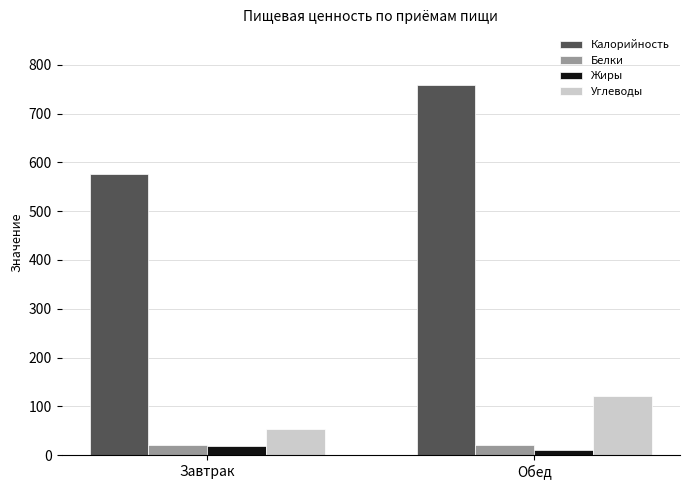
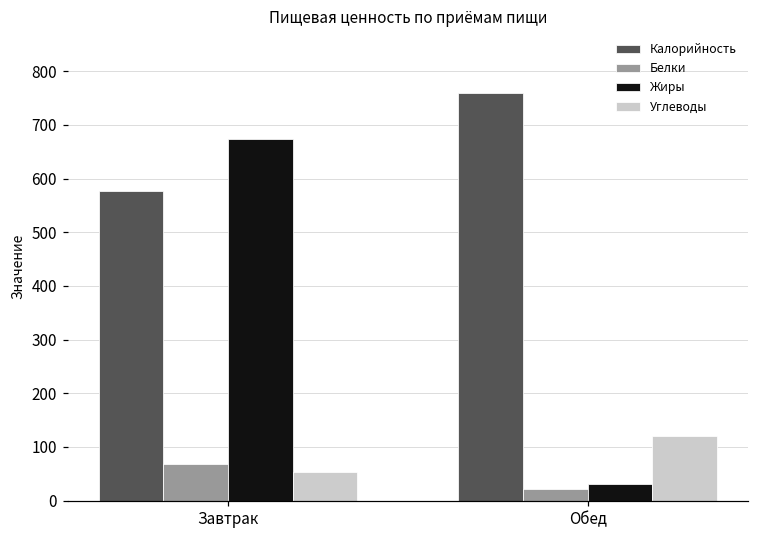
Белки, Завтрак: 20 -> 70
Жиры, Завтрак: 20 -> 670
Жиры, Обед: 10 -> 30
